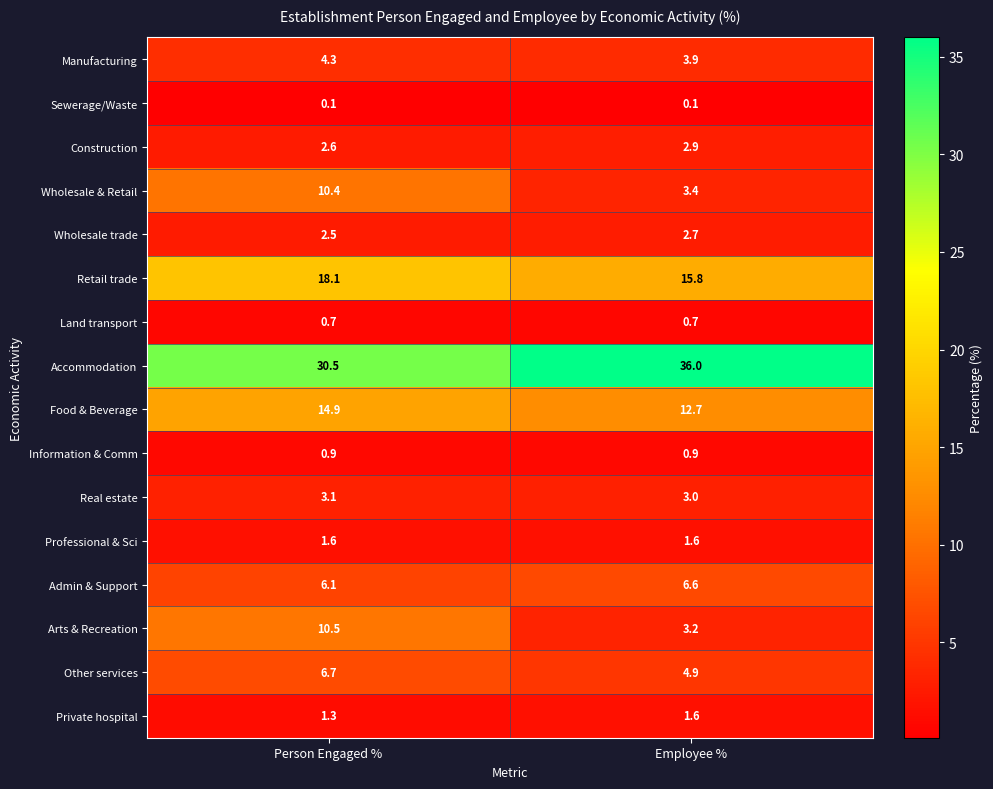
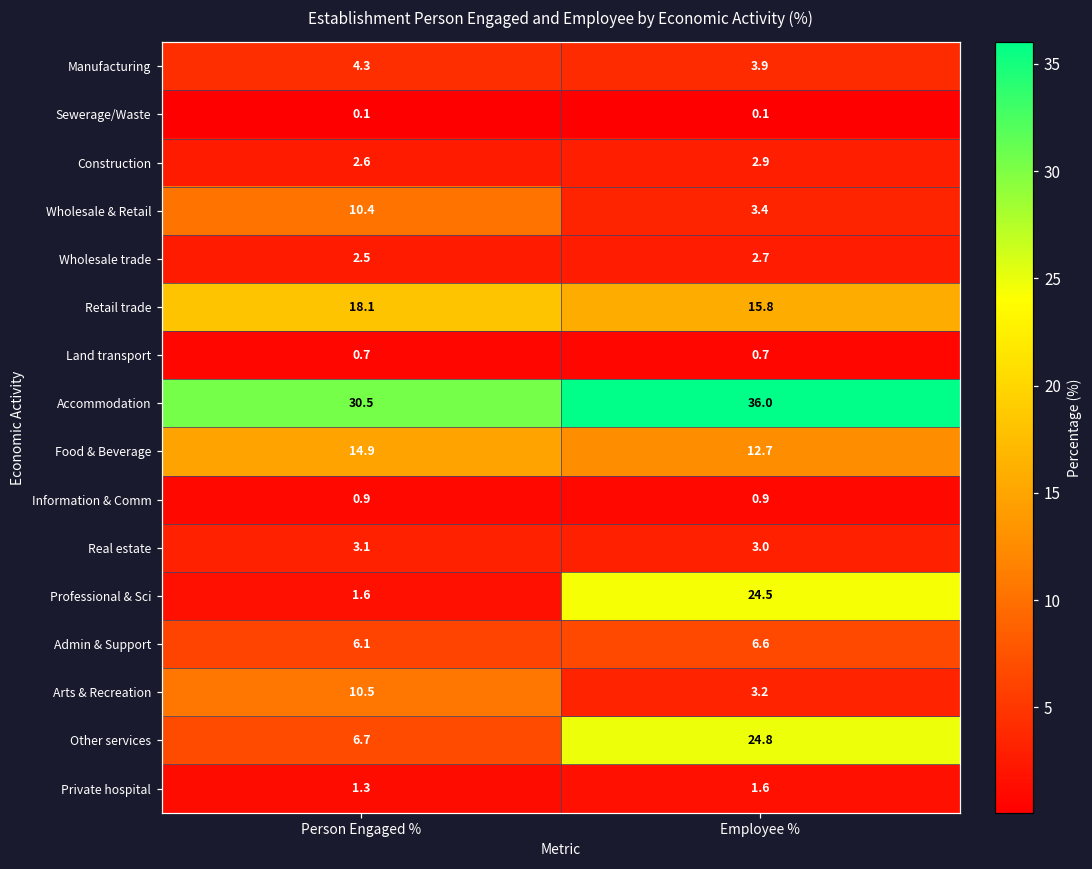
Professional & Sci, Employee %: 1.6 -> 24.5
Other services, Employee %: 4.9 -> 24.8
